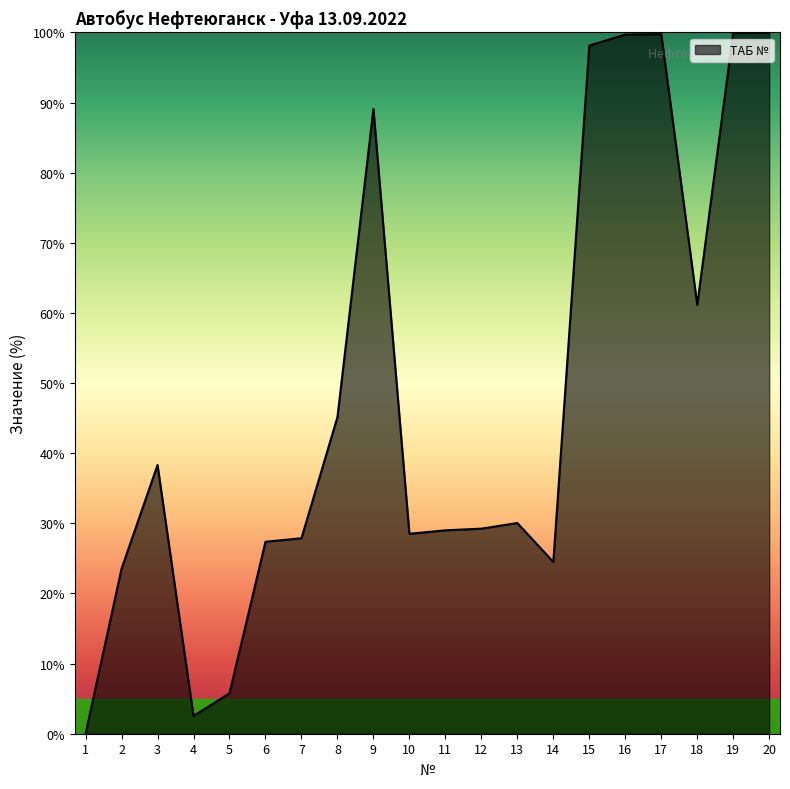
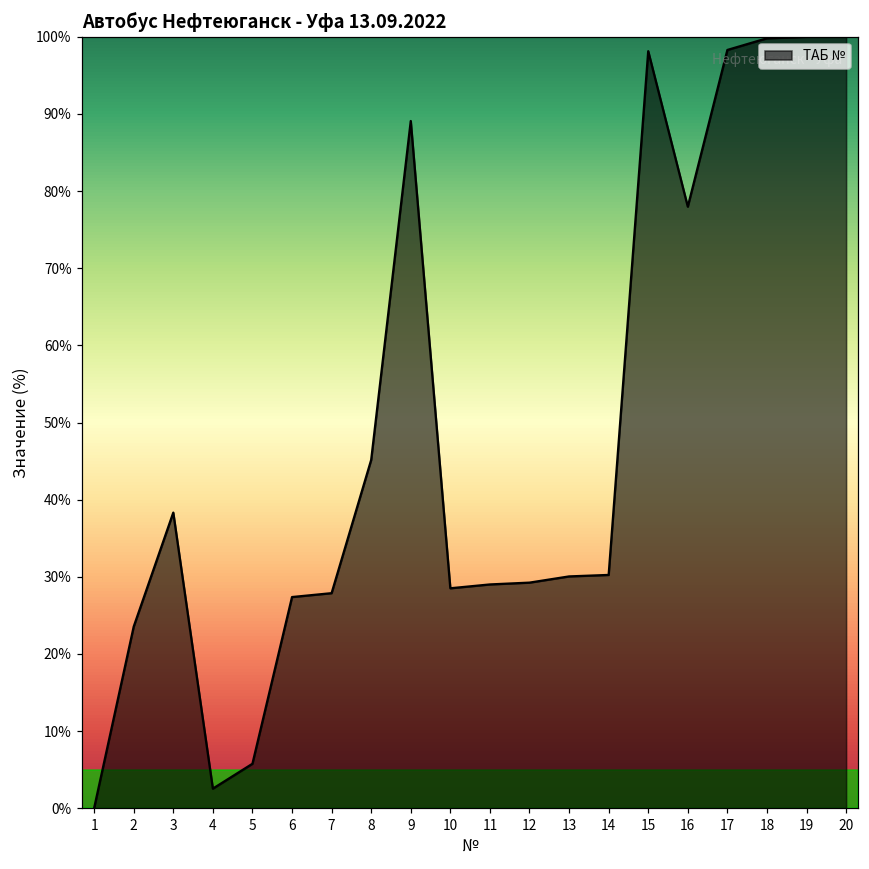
14: 24% -> 30%
16: 100% -> 78%
17: 100% -> 98%
18: 61% -> 100%
